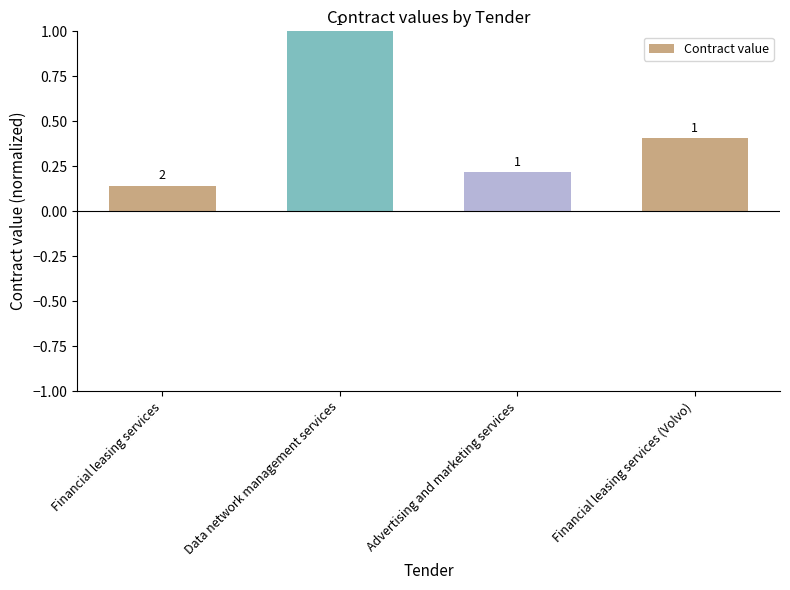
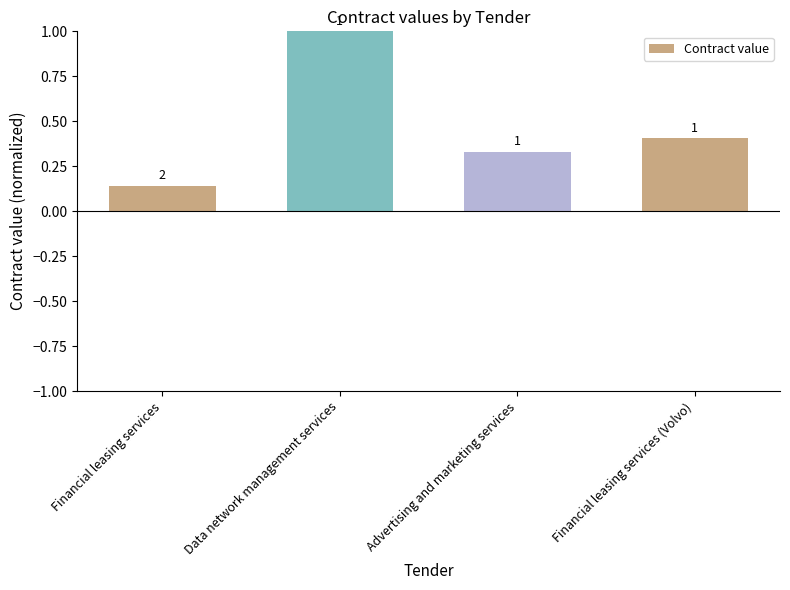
Advertising and marketing services: 0.22 -> 0.33
